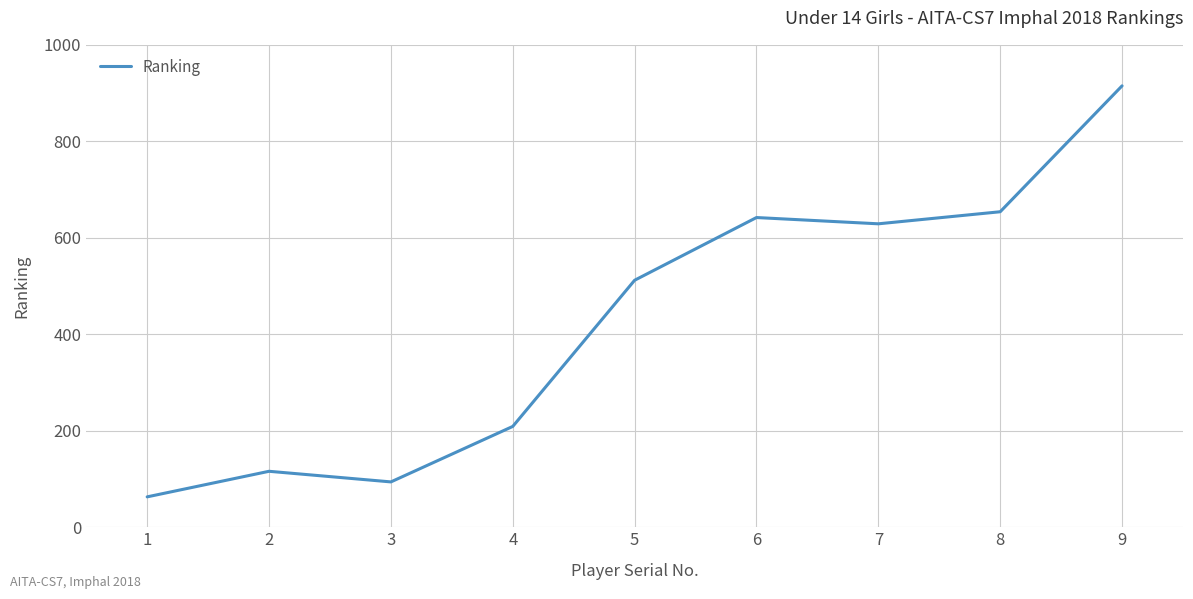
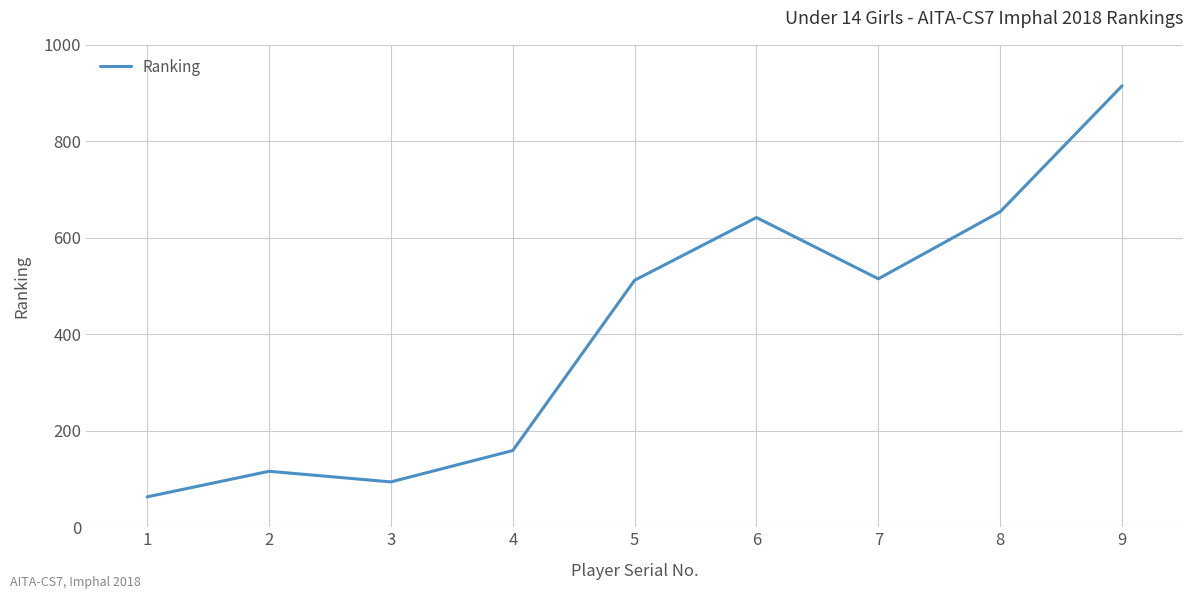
4: 210 -> 160
7: 630 -> 520
